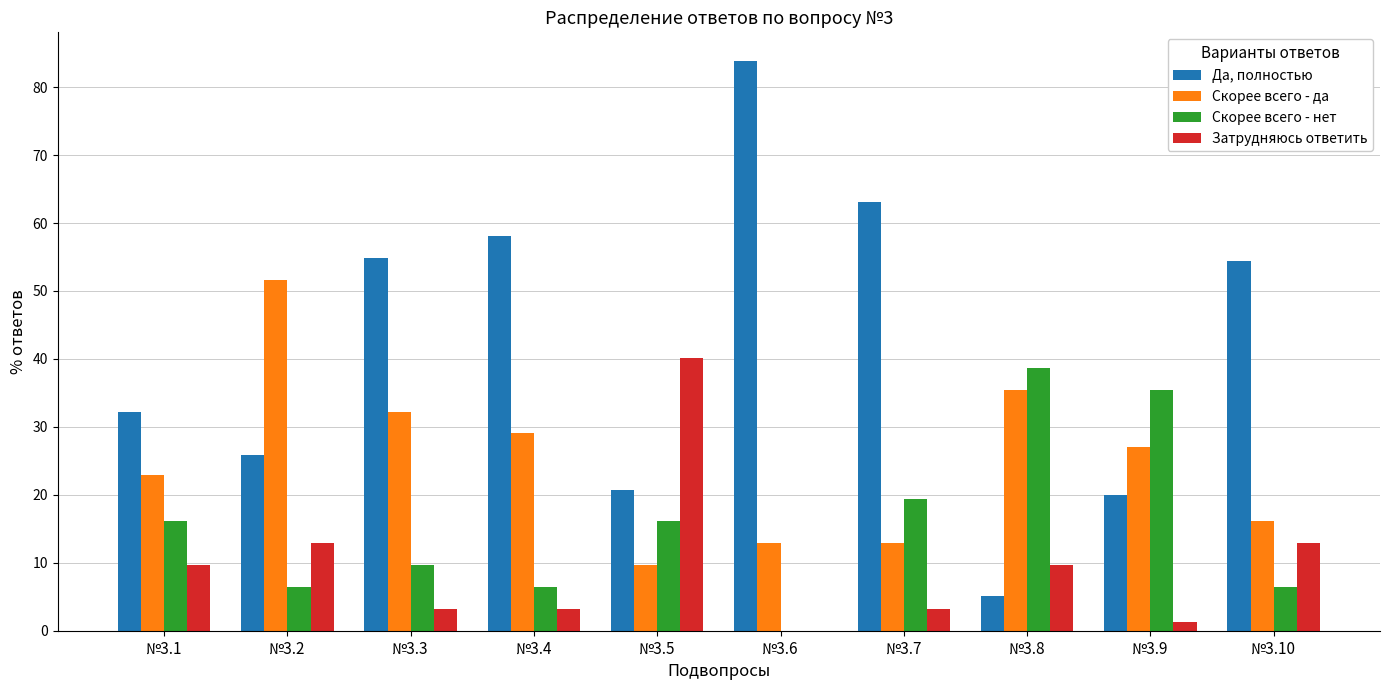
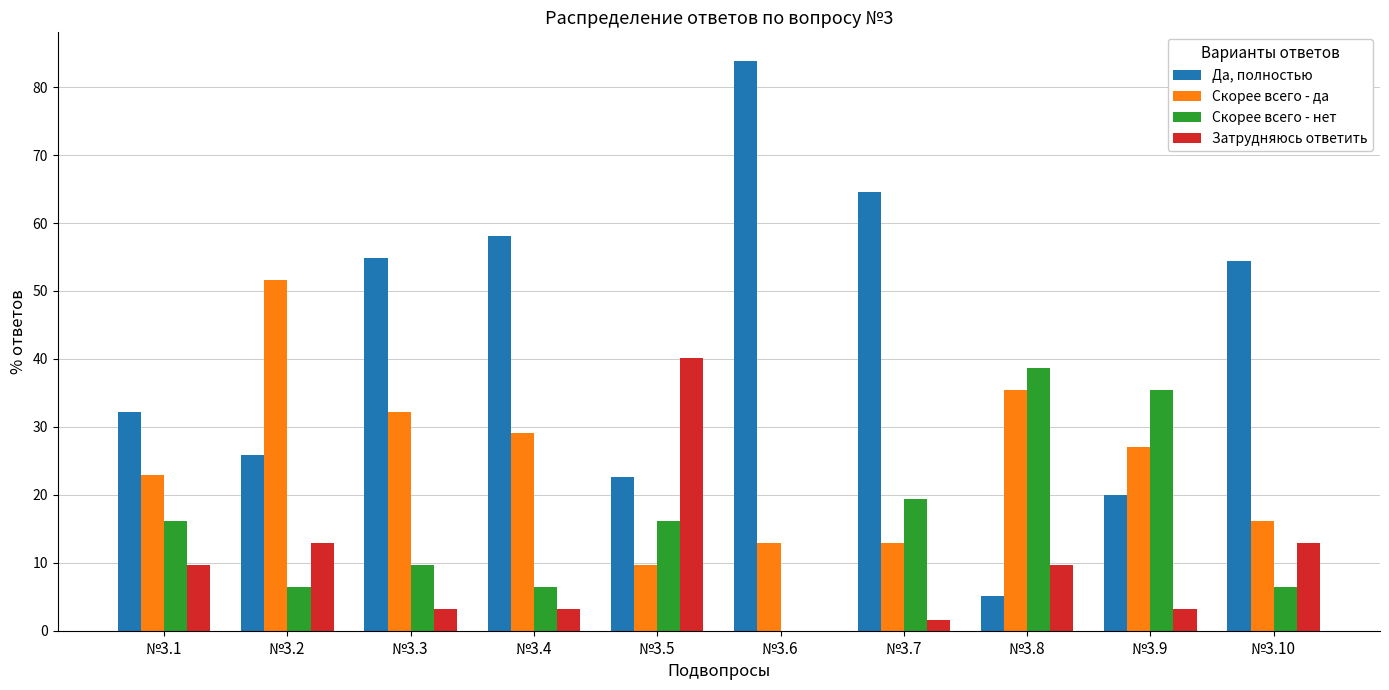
Да, полностью, №3.5: 21 -> 23
Да, полностью, №3.7: 63 -> 65
Затрудняюсь ответить, №3.7: 3 -> 2
Затрудняюсь ответить, №3.9: 1 -> 3
